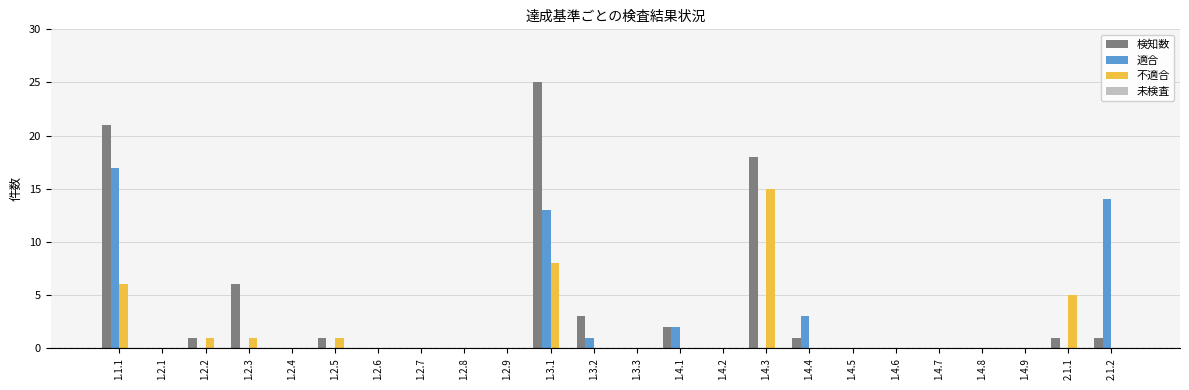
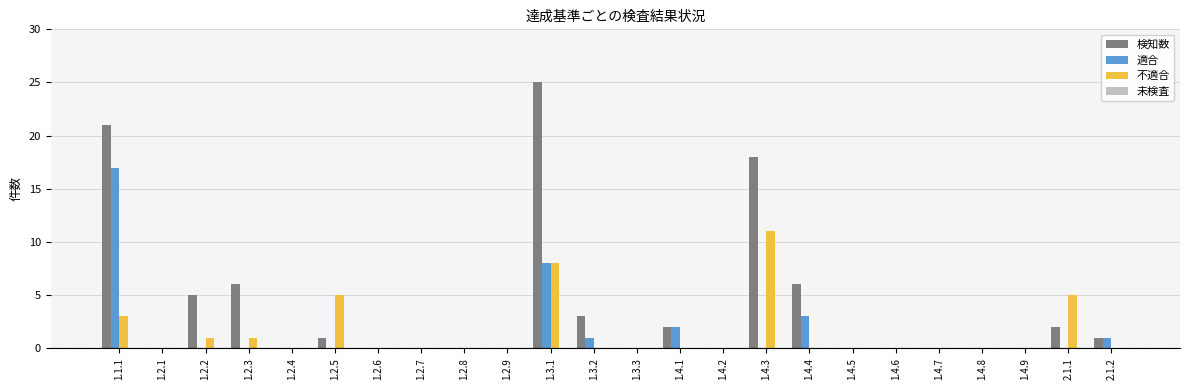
不適合, 1.1.1: 6 -> 3
検知数, 1.2.2: 1 -> 5
不適合, 1.2.5: 1 -> 5
適合, 1.3.1: 13 -> 8
不適合, 1.4.3: 15 -> 11
検知数, 1.4.4: 1 -> 6
検知数, 2.1.1: 1 -> 2
適合, 2.1.2: 14 -> 1
